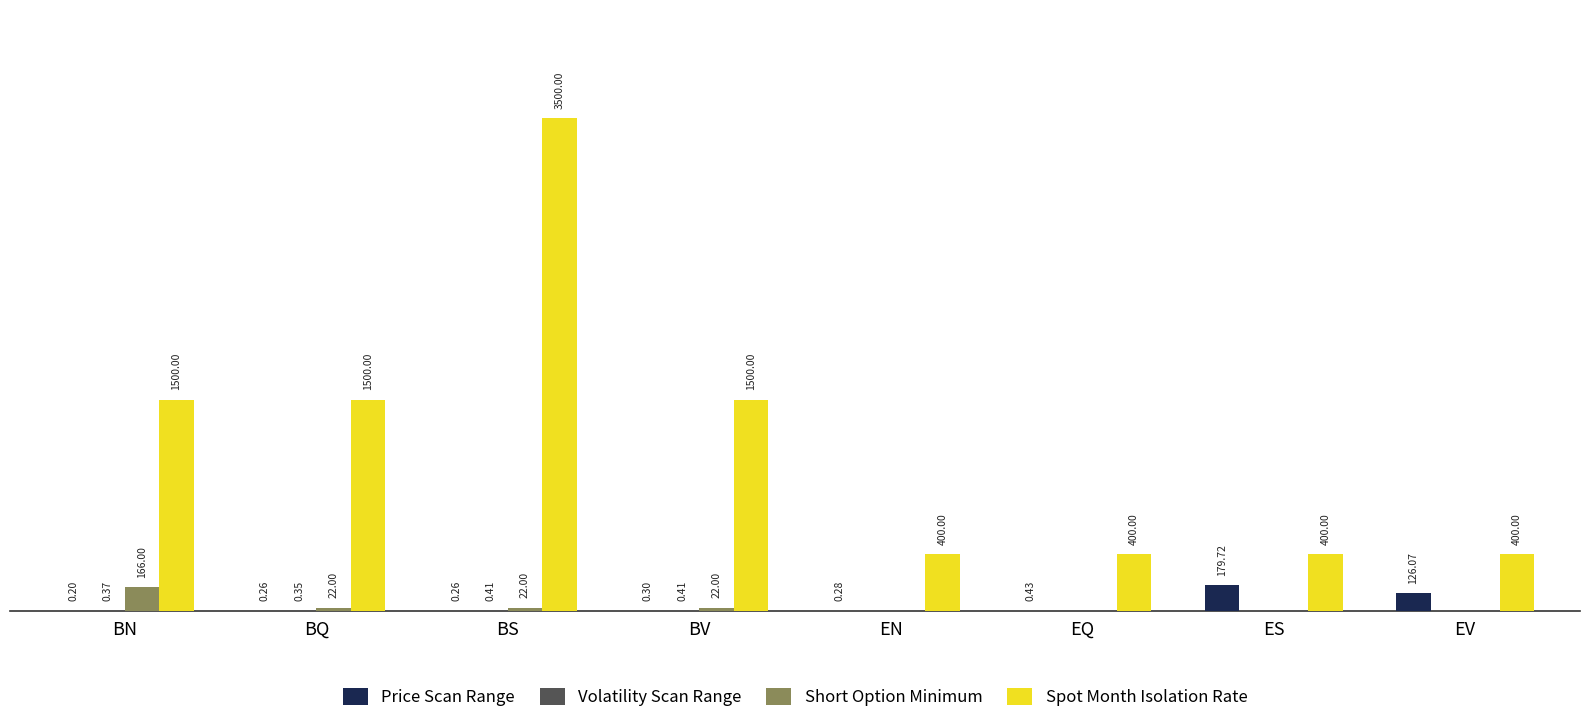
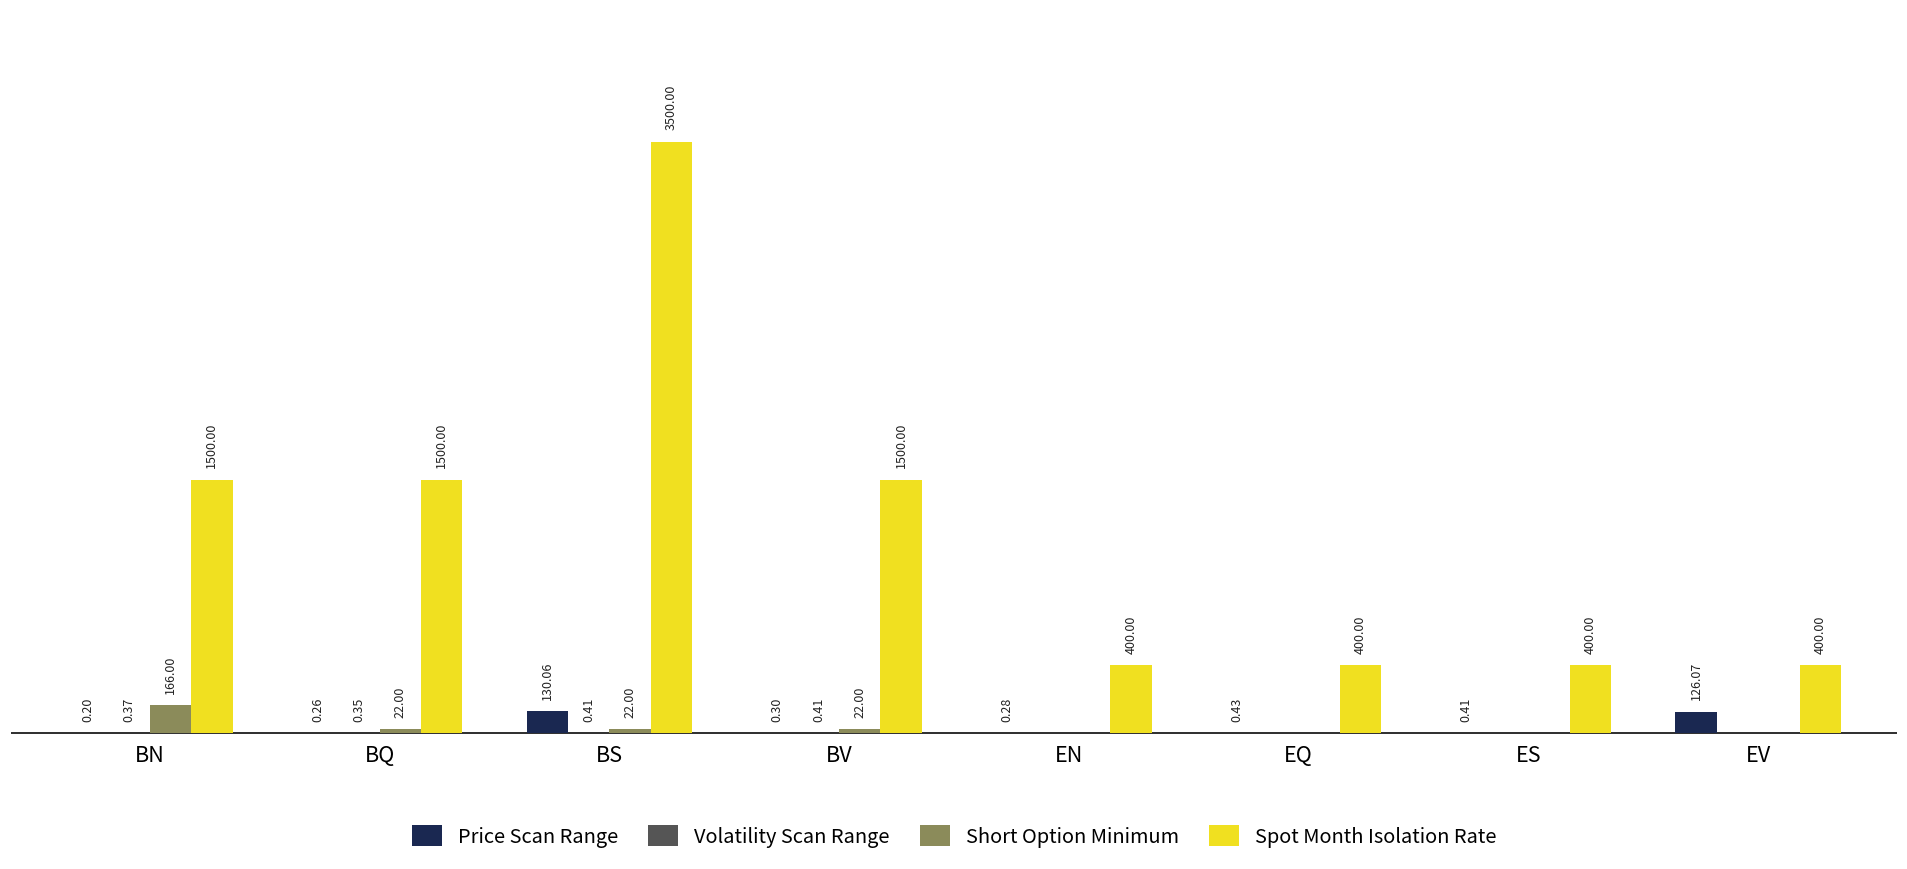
Price Scan Range, BS: 0.26 -> 130.06
Price Scan Range, ES: 179.72 -> 0.41
